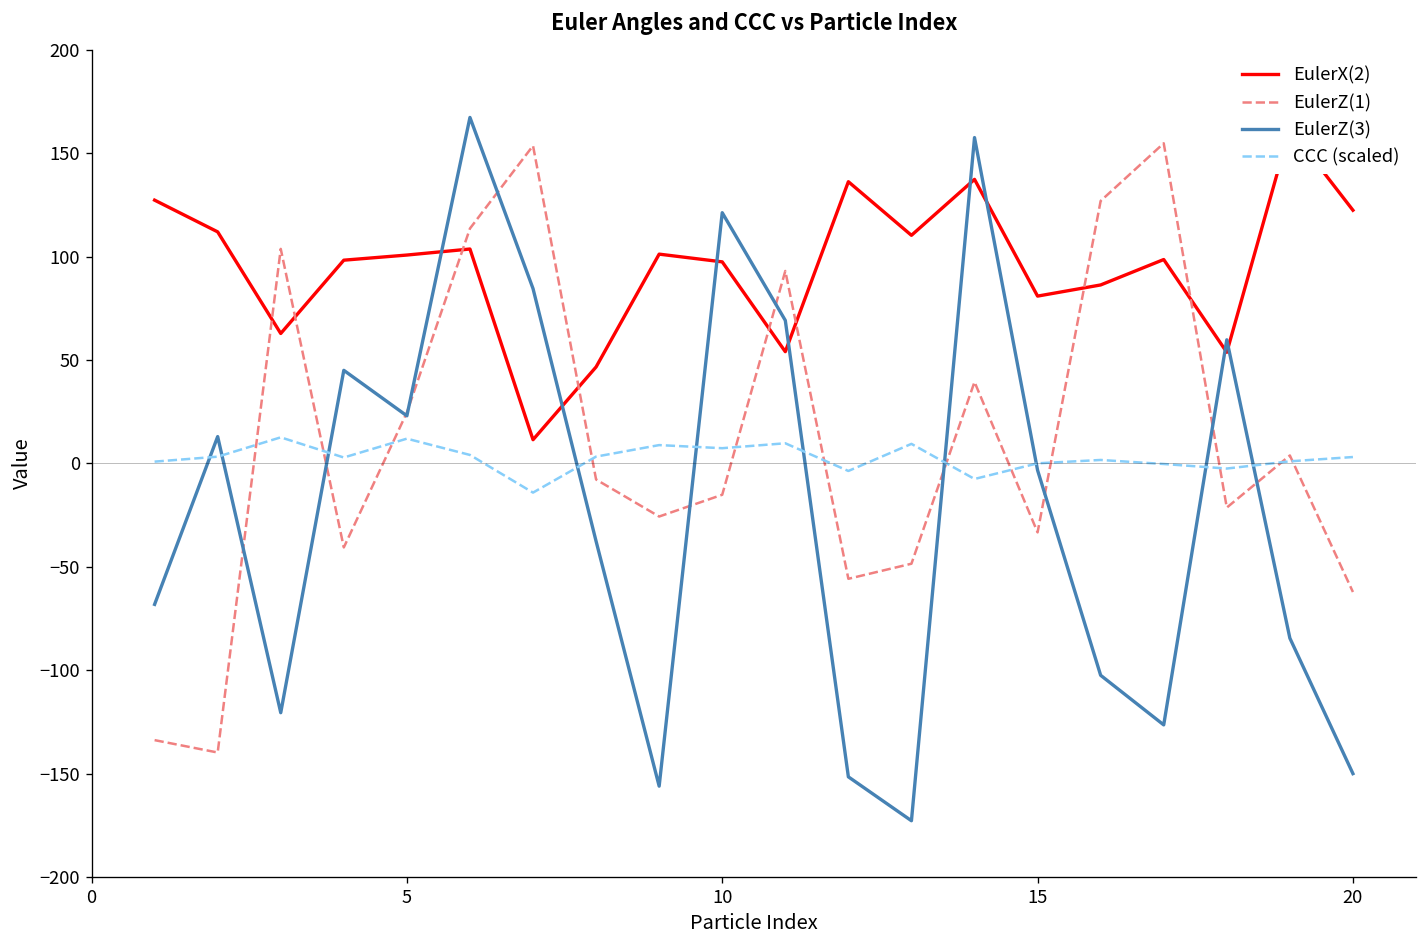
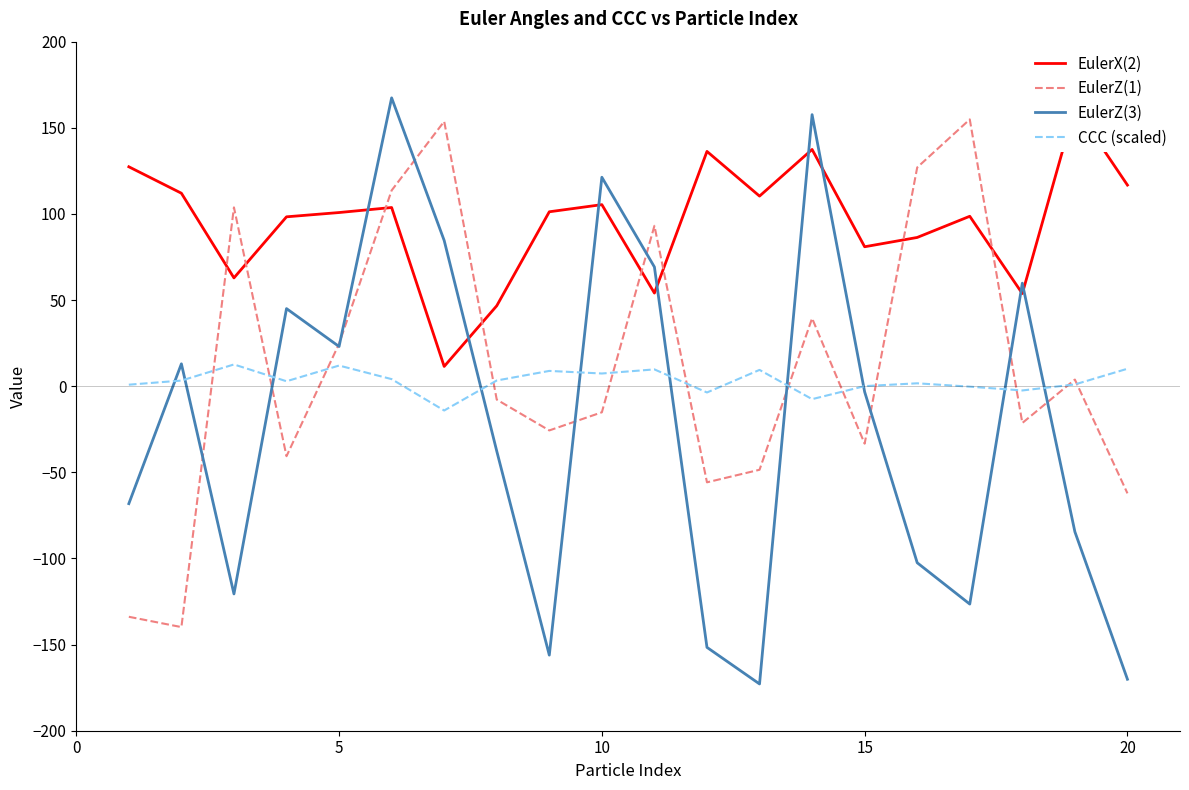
EulerX(2), 10: 98 -> 105
EulerX(2), 20: 122 -> 117
EulerZ(3), 20: -150 -> -170
CCC (scaled), 20: 3 -> 10
